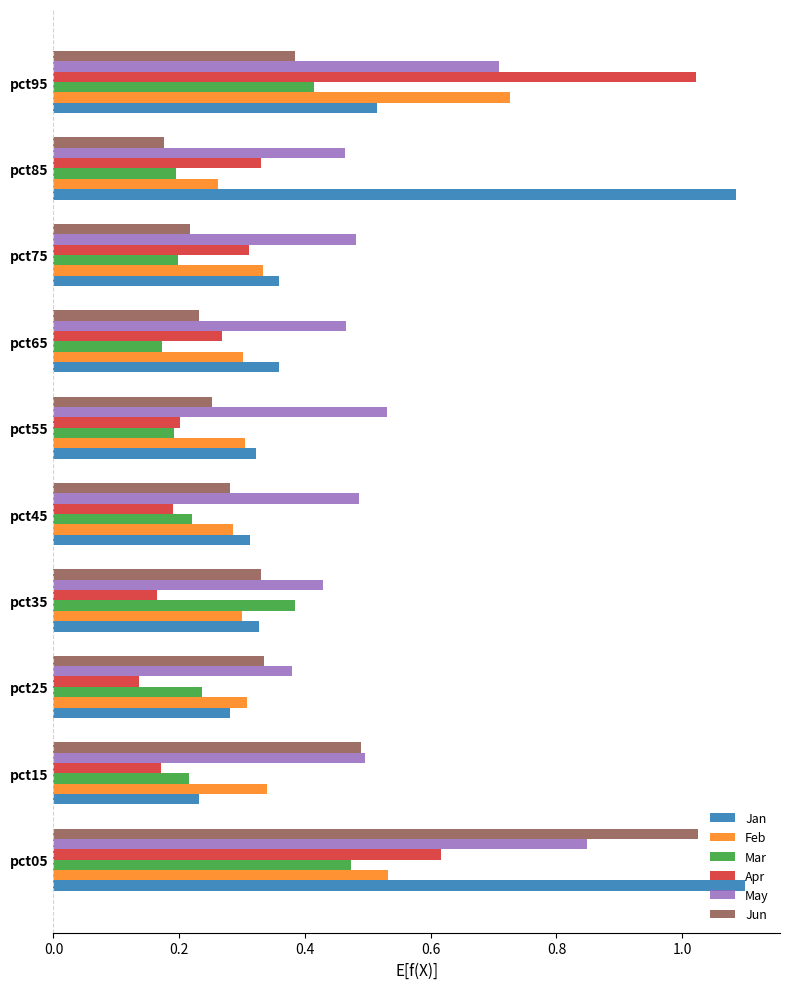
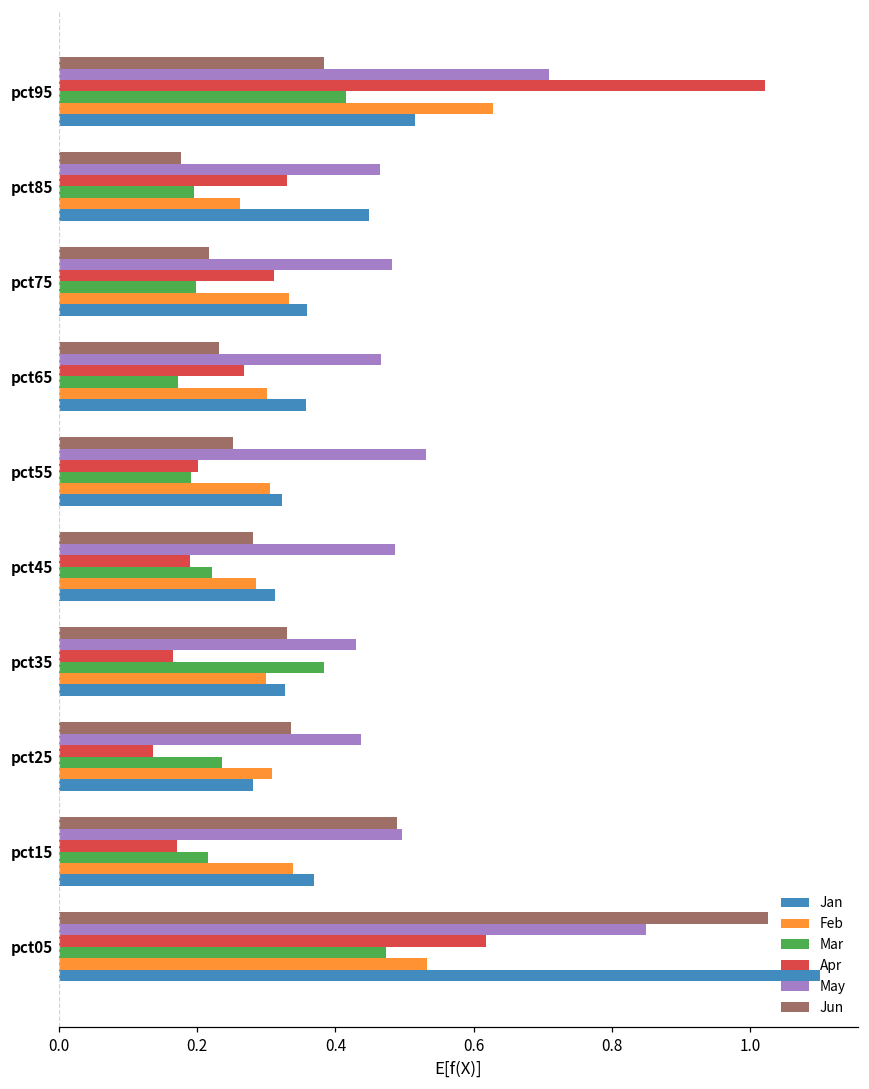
Feb, pct95: 0.73 -> 0.63
Jan, pct85: 1.09 -> 0.45
May, pct25: 0.38 -> 0.44
Jan, pct15: 0.23 -> 0.37
